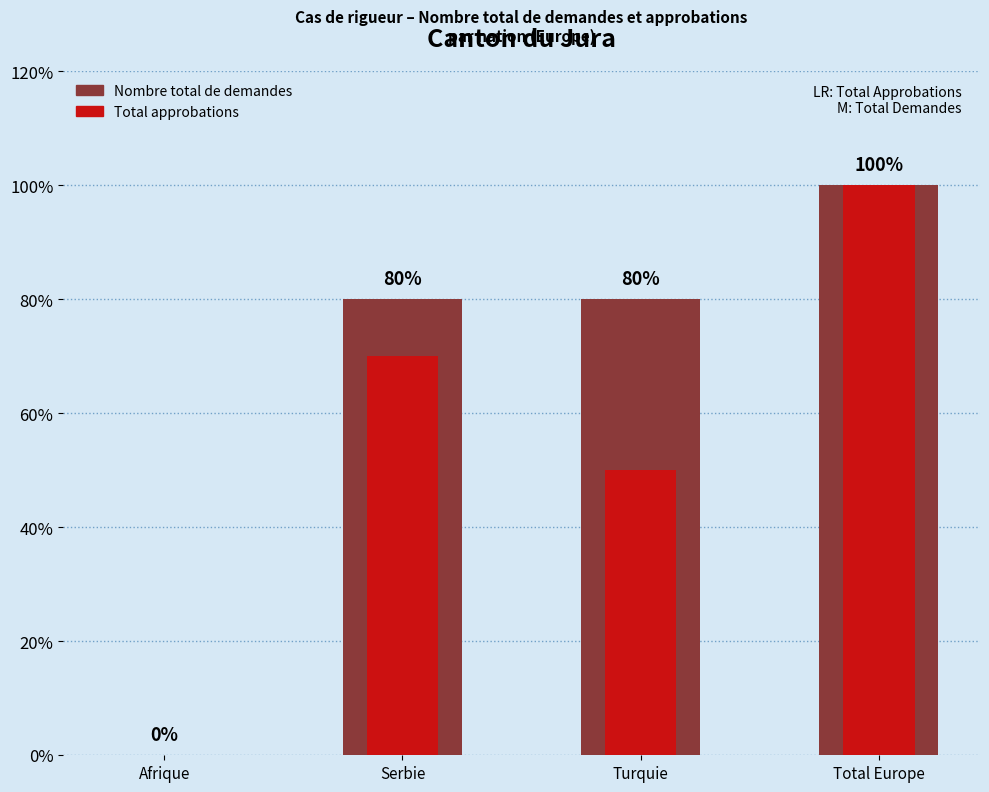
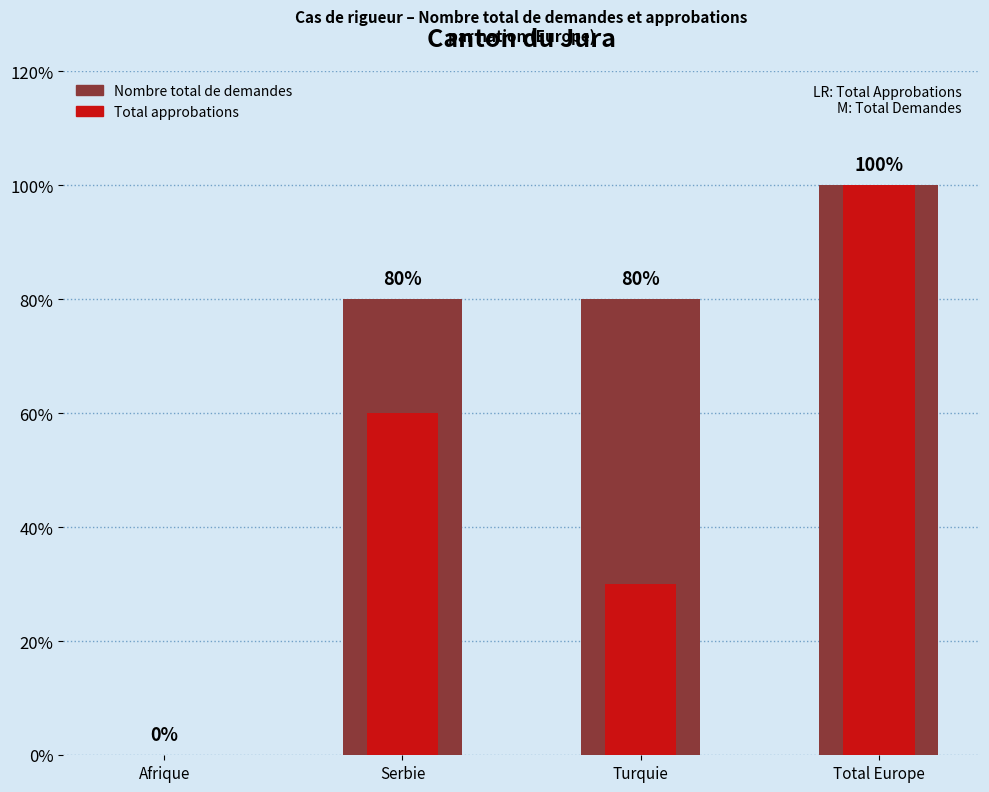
Total approbations, Serbie: 70% -> 60%
Total approbations, Turquie: 50% -> 30%
